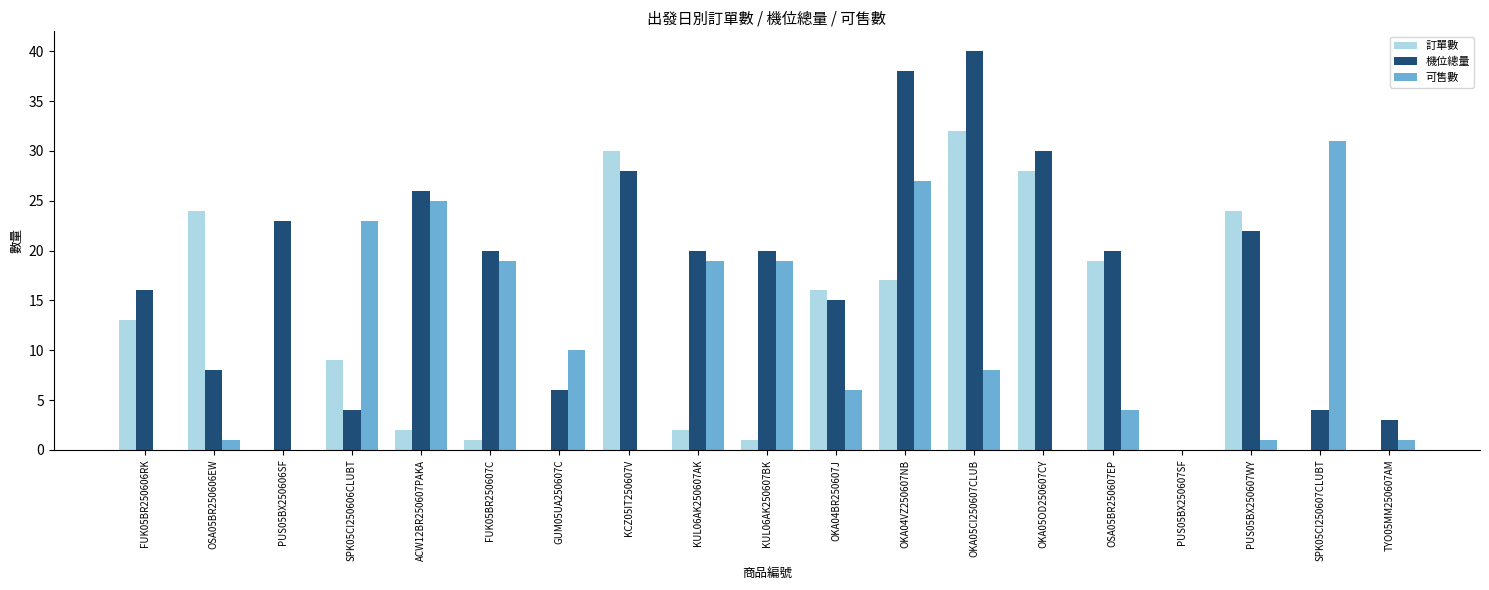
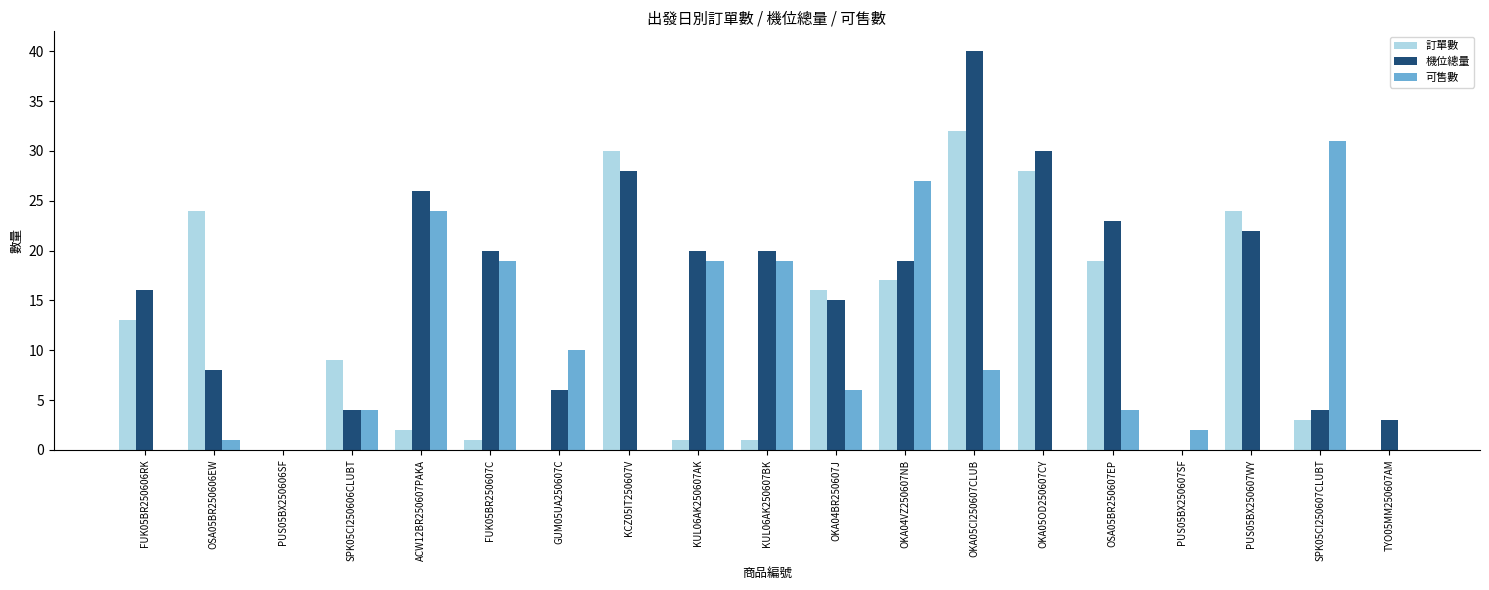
機位總量, PUS05BX250606SF: 23 -> 0
可售數, SPK05CI250606CLUBT: 23 -> 4
可售數, ACW12BR250607PAKA: 25 -> 24
訂單數, KUL06AK250607AK: 2 -> 1
機位總量, OKA04VZ250607NB: 38 -> 19
機位總量, OSA05BR250607EP: 20 -> 23
可售數, PUS05BX250607SF: 0 -> 2
可售數, PUS05BX250607WY: 1 -> 0
訂單數, SPK05CI250607CLUBT: 0 -> 3
可售數, TYO05MM250607AM: 1 -> 0
